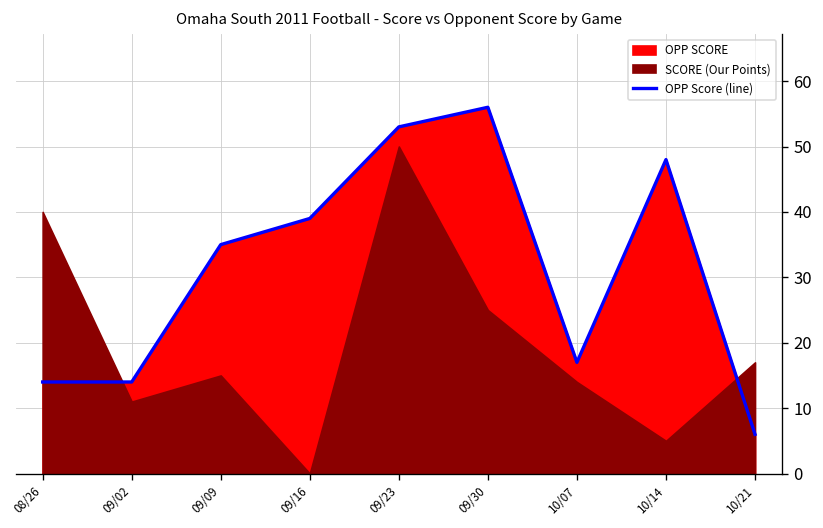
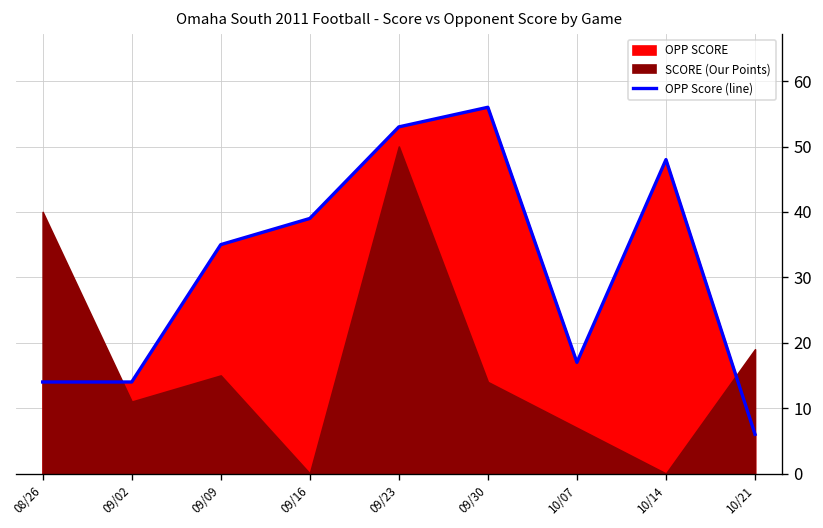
SCORE (Our Points), 09/30: 25 -> 14
SCORE (Our Points), 10/07: 14 -> 7
SCORE (Our Points), 10/14: 5 -> 0
SCORE (Our Points), 10/21: 17 -> 19
